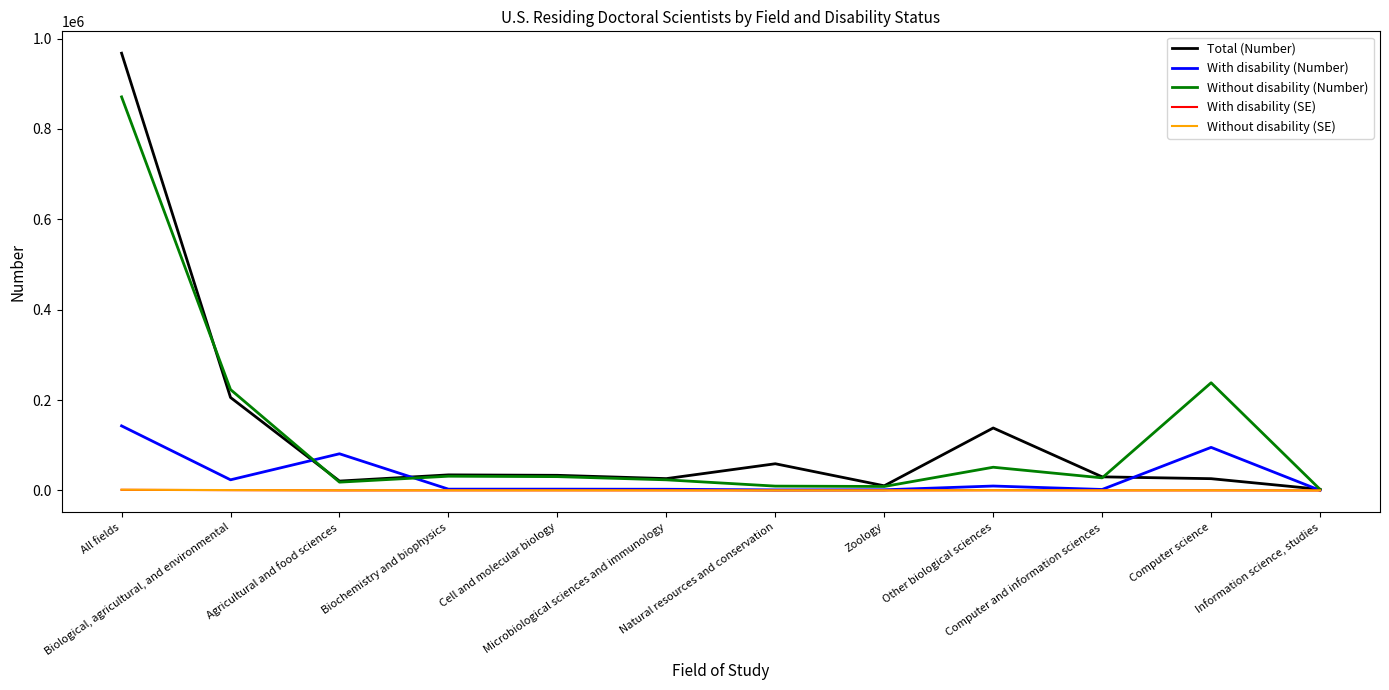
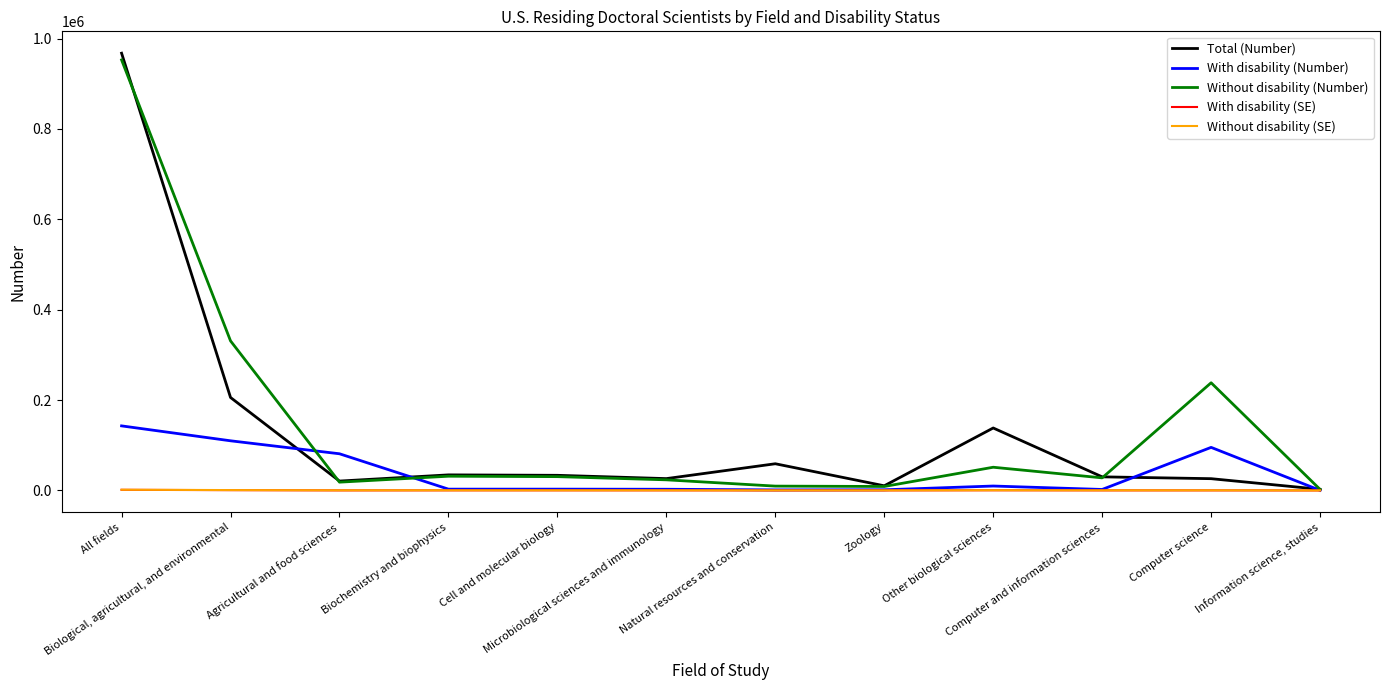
Without disability (Number), All fields: 870000 -> 950000
With disability (Number), Biological, agricultural, and environmental: 20000 -> 110000
Without disability (Number), Biological, agricultural, and environmental: 220000 -> 330000
